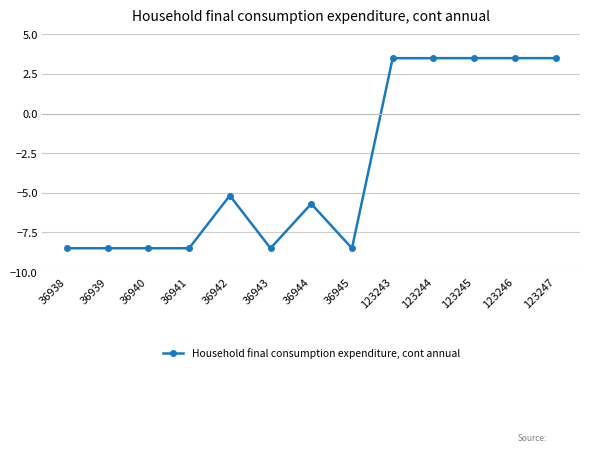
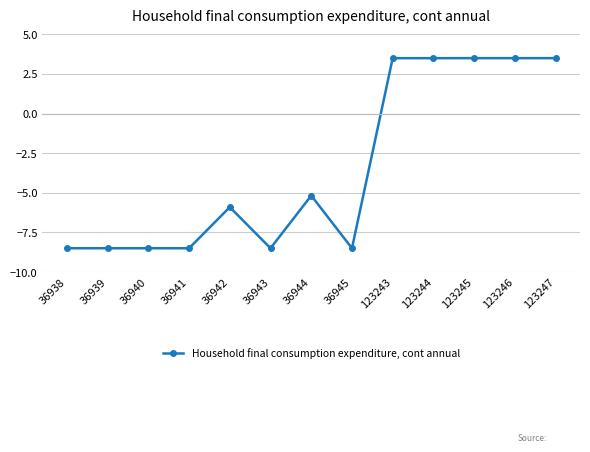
36942: -5.2 -> -5.9
36944: -5.7 -> -5.2
